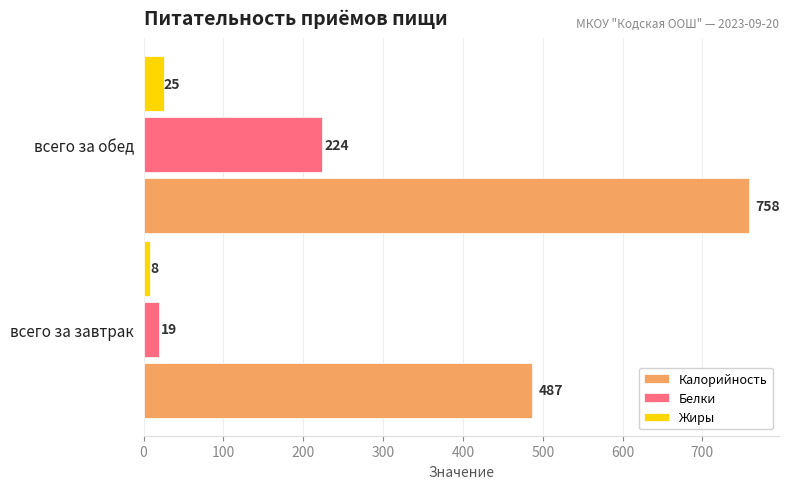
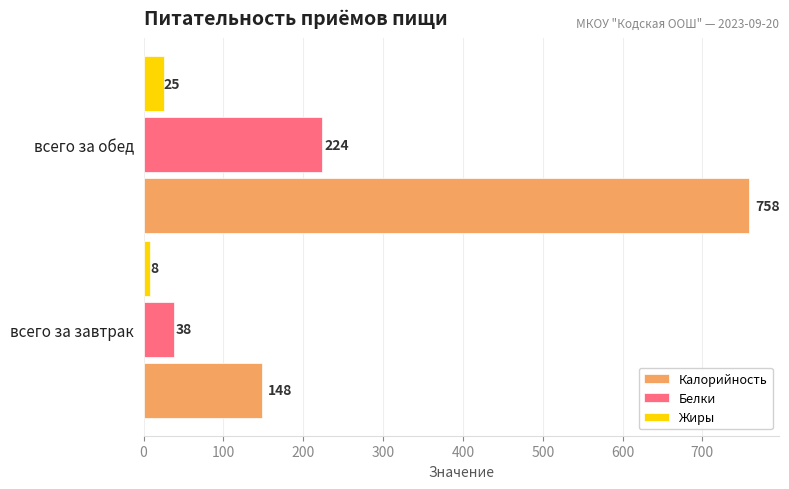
Белки, всего за завтрак: 19 -> 38
Калорийность, всего за завтрак: 487 -> 148
